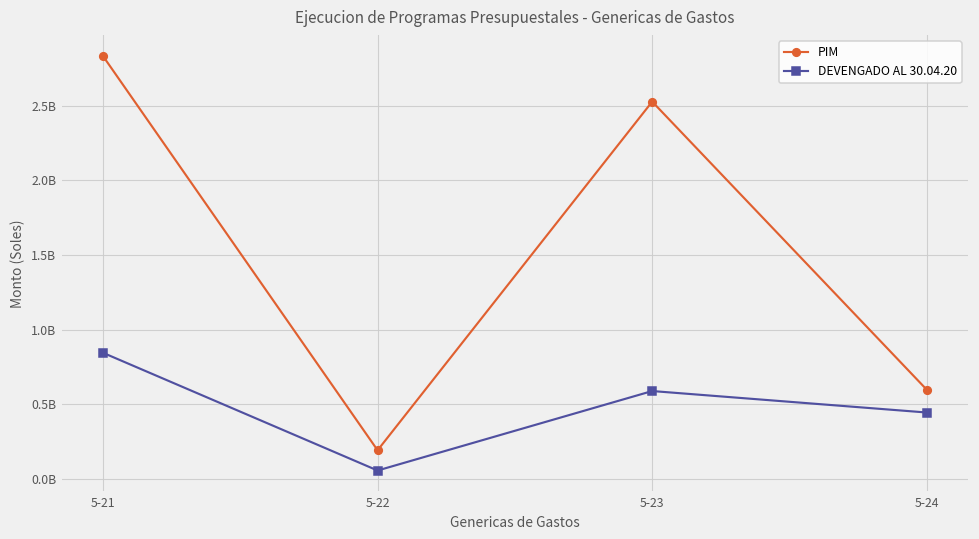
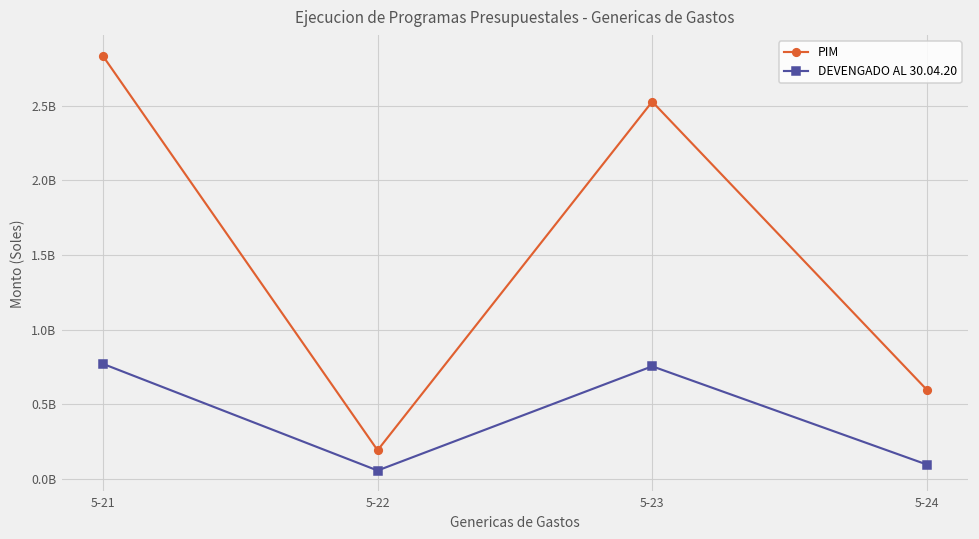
DEVENGADO AL 30.04.20, 5-21: 840000000 -> 770000000
DEVENGADO AL 30.04.20, 5-23: 590000000 -> 750000000
DEVENGADO AL 30.04.20, 5-24: 440000000 -> 100000000
